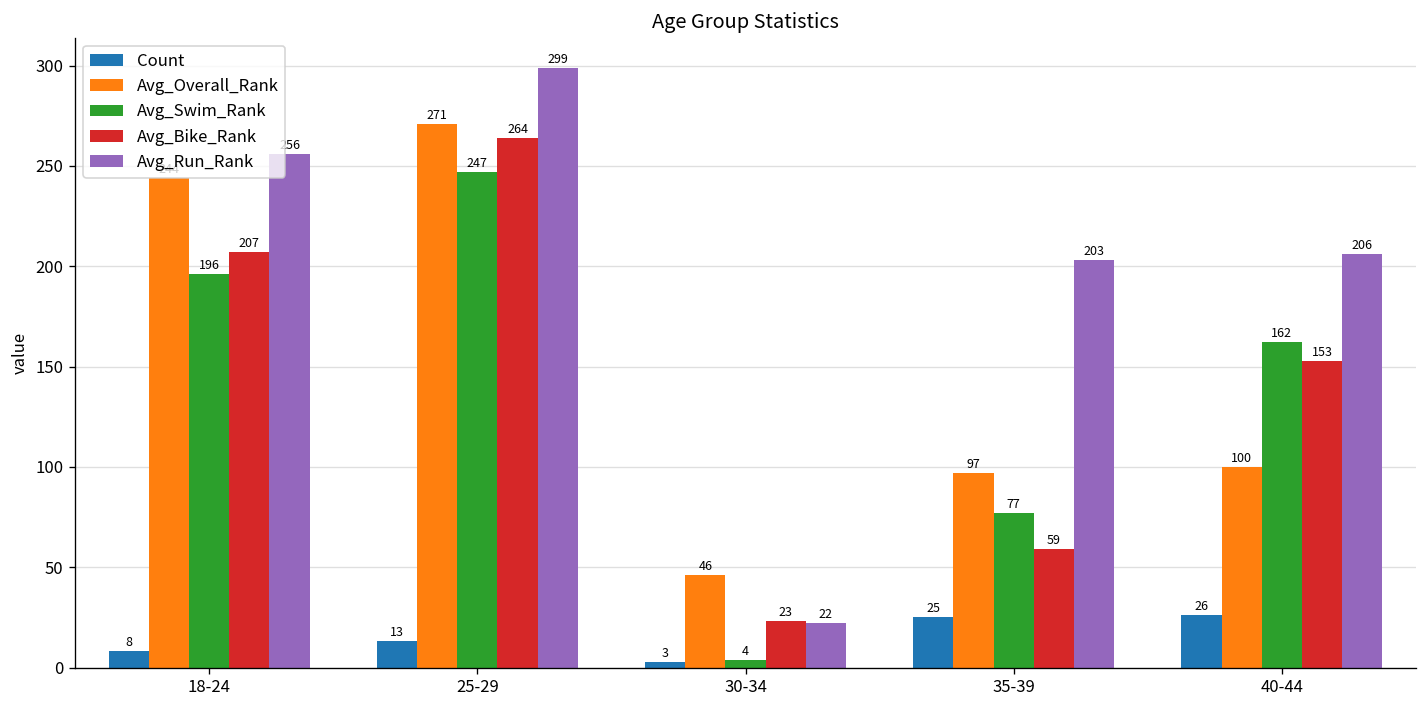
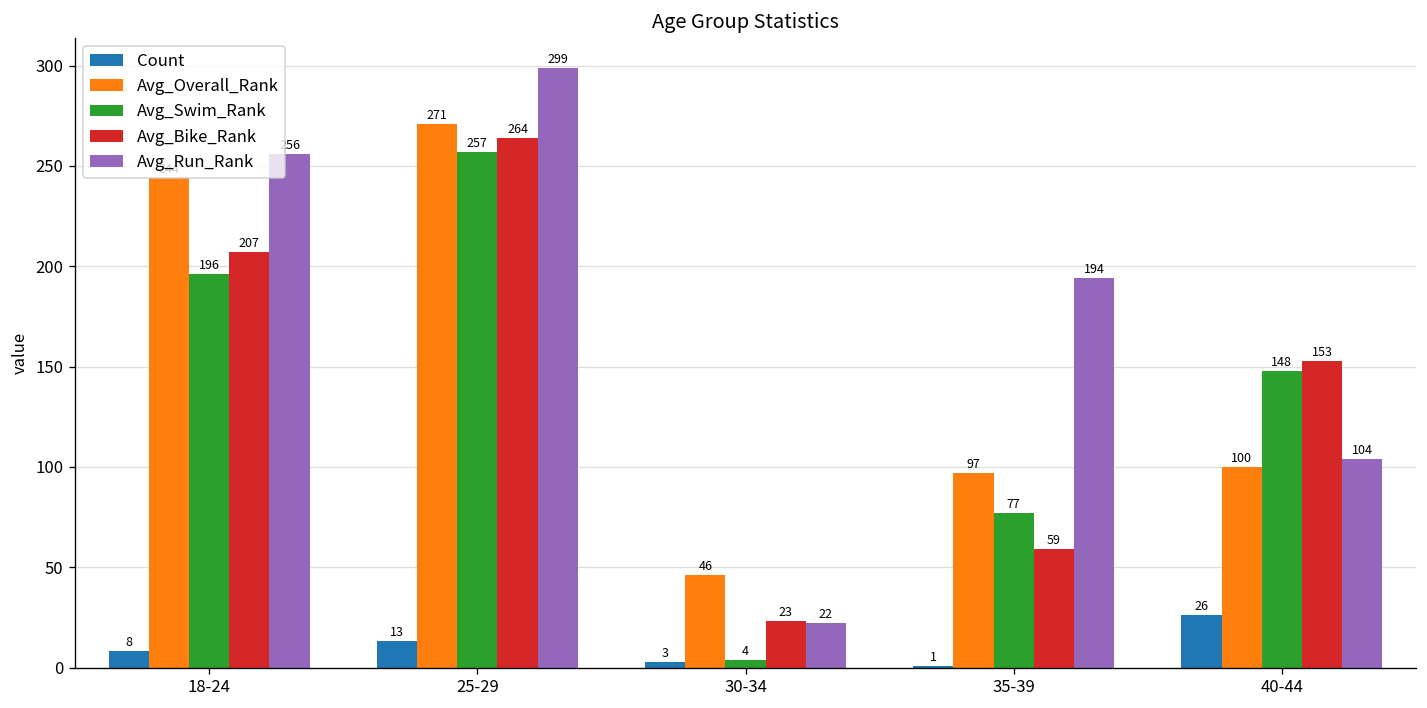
Avg_Swim_Rank, 25-29: 247 -> 257
Count, 35-39: 25 -> 1
Avg_Run_Rank, 35-39: 203 -> 194
Avg_Swim_Rank, 40-44: 162 -> 148
Avg_Run_Rank, 40-44: 206 -> 104
